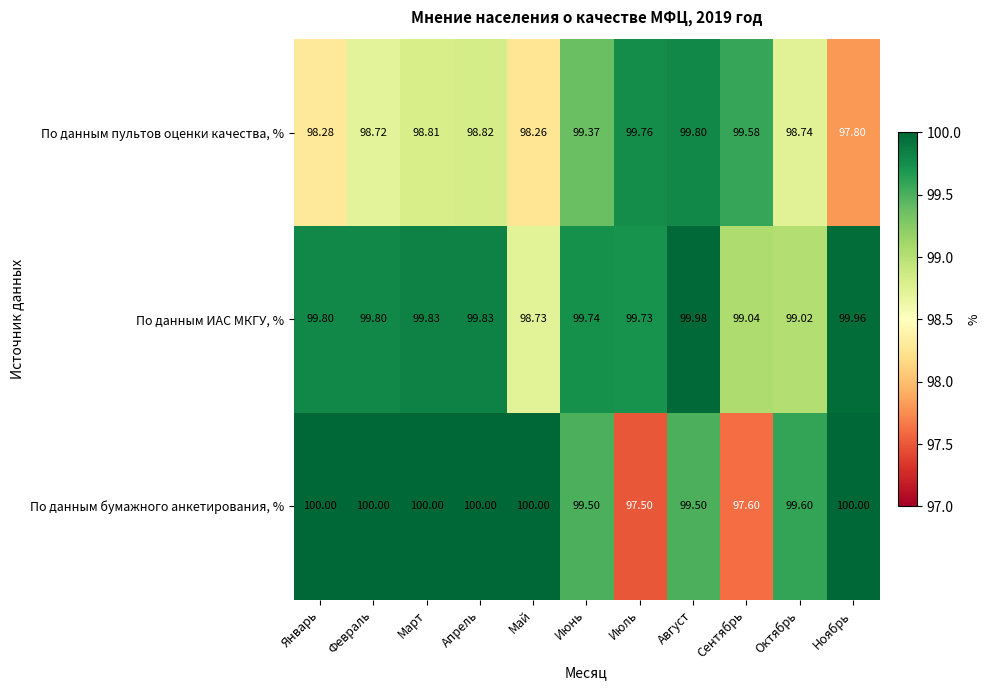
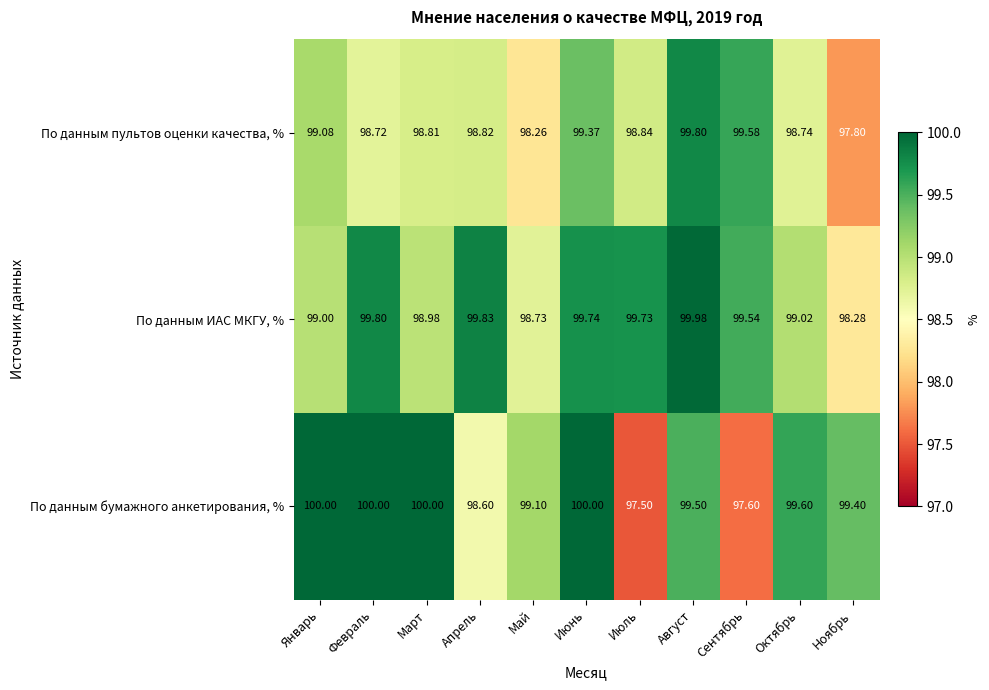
По данным пультов оценки качества, %, Январь: 98.28 -> 99.08
По данным пультов оценки качества, %, Июль: 99.76 -> 98.84
По данным ИАС МКГУ, %, Январь: 99.80 -> 99.00
По данным ИАС МКГУ, %, Март: 99.83 -> 98.98
По данным ИАС МКГУ, %, Сентябрь: 99.04 -> 99.54
По данным ИАС МКГУ, %, Ноябрь: 99.96 -> 98.28
По данным бумажного анкетирования, %, Апрель: 100.00 -> 98.60
По данным бумажного анкетирования, %, Май: 100.00 -> 99.10
По данным бумажного анкетирования, %, Июнь: 99.50 -> 100.00
По данным бумажного анкетирования, %, Ноябрь: 100.00 -> 99.40
